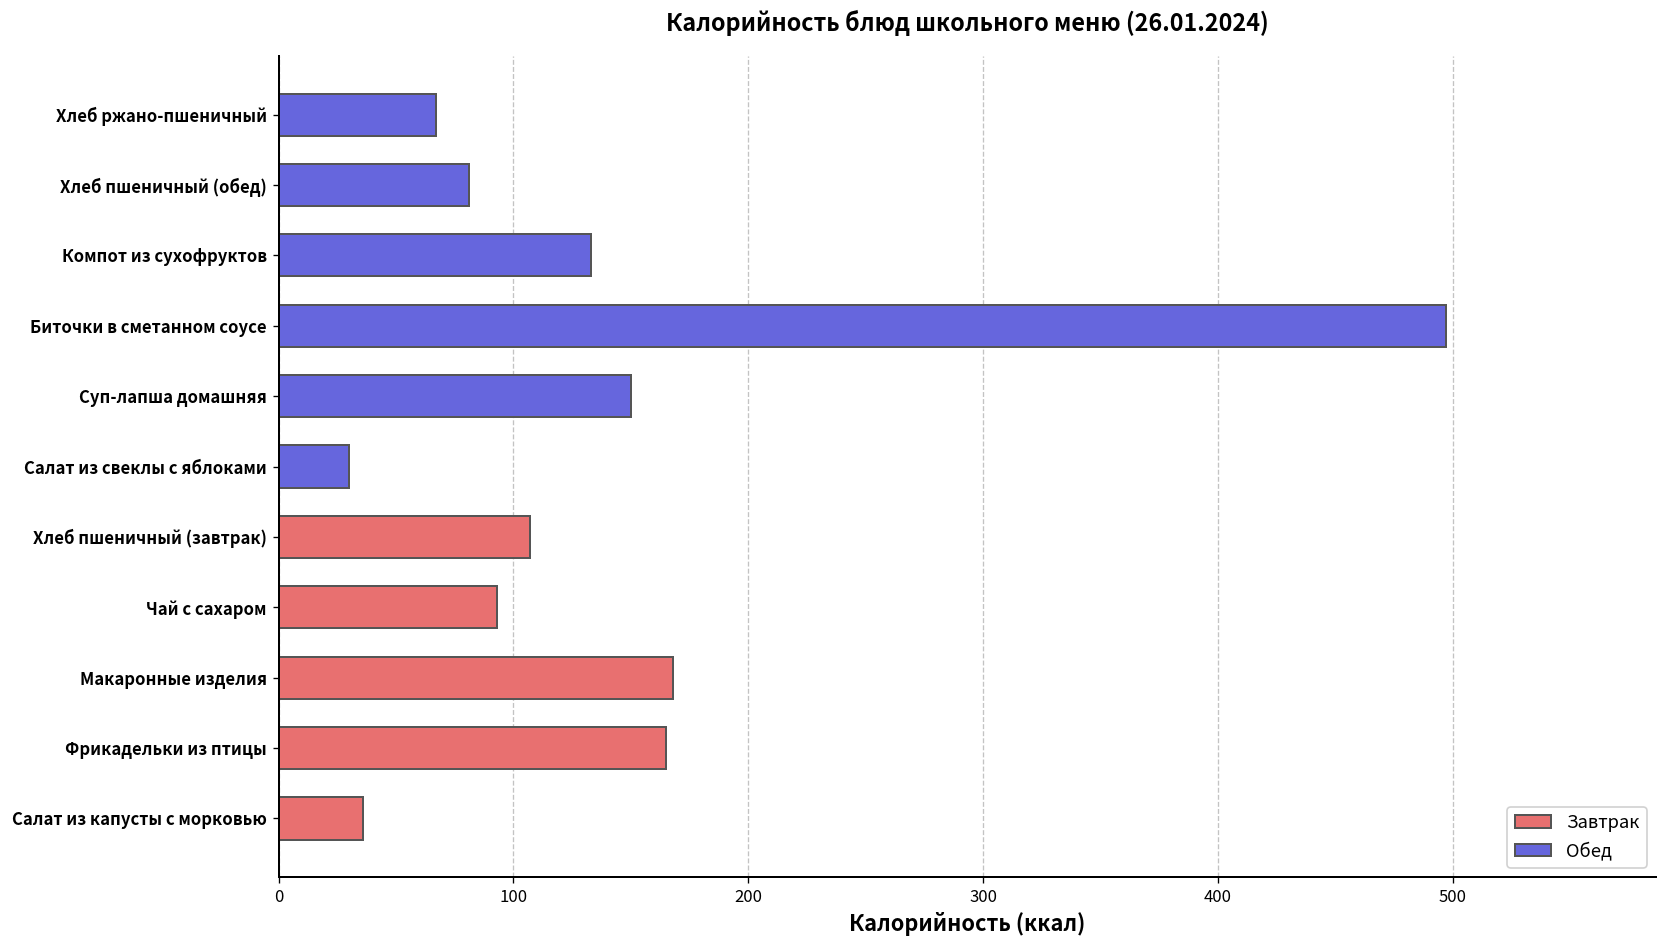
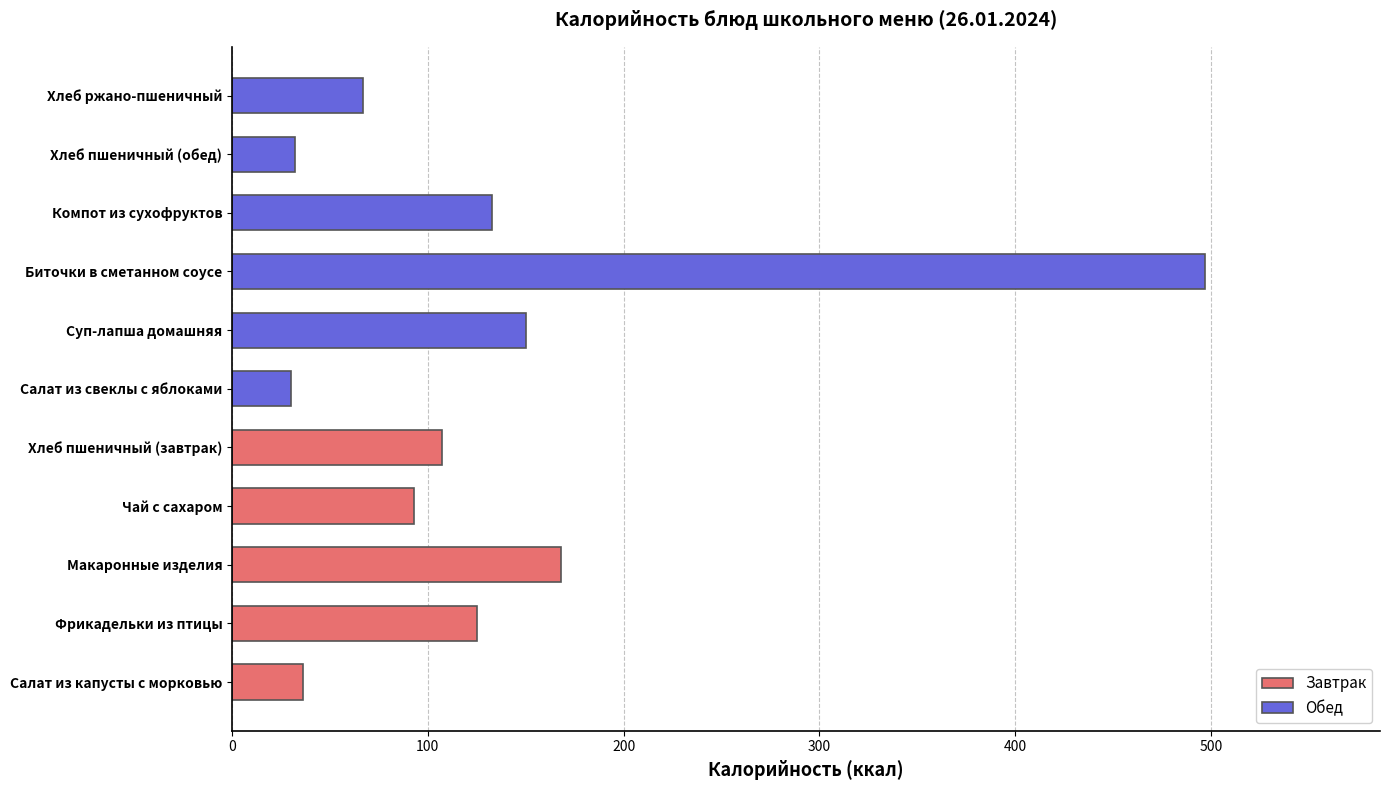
Обед, Хлеб пшеничный (обед): 81 -> 32
Завтрак, Фрикадельки из птицы: 165 -> 125
